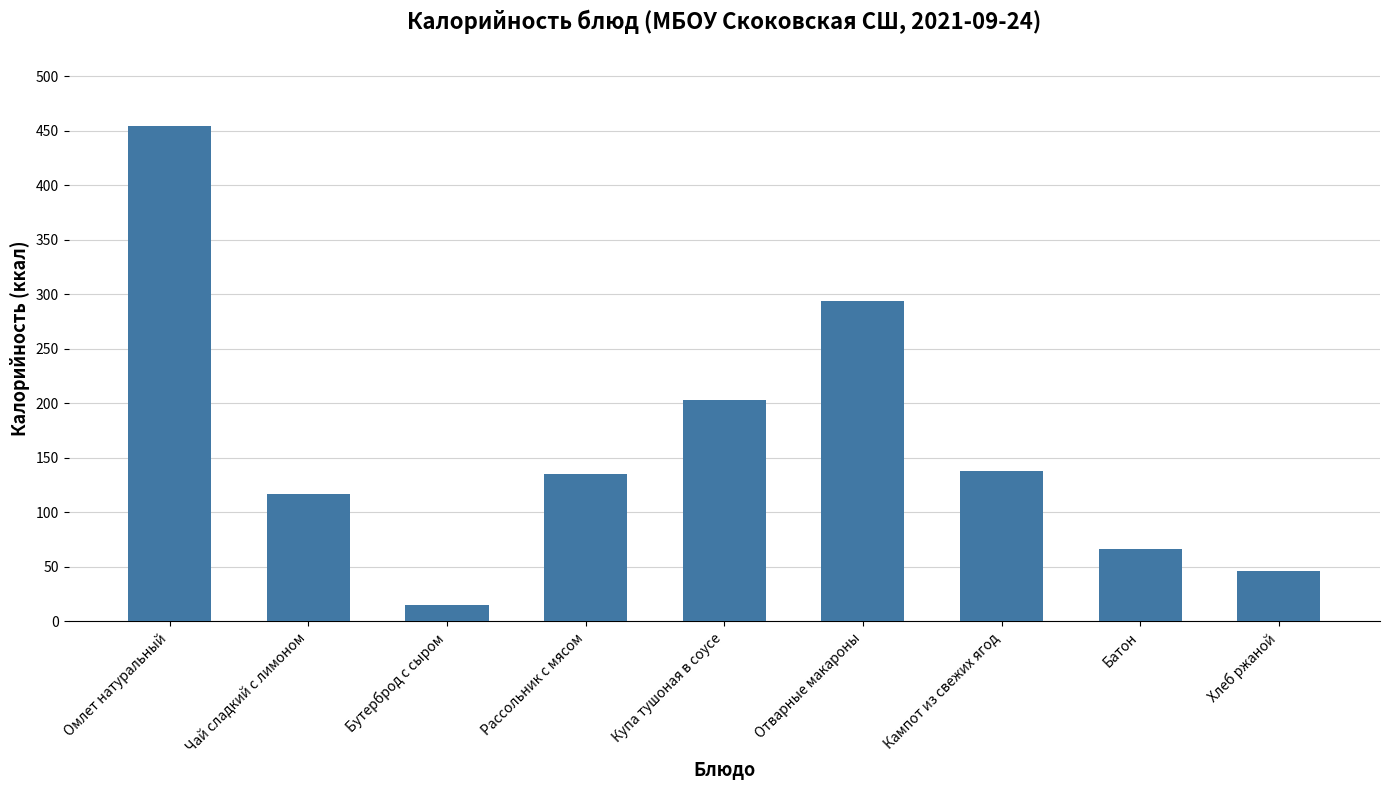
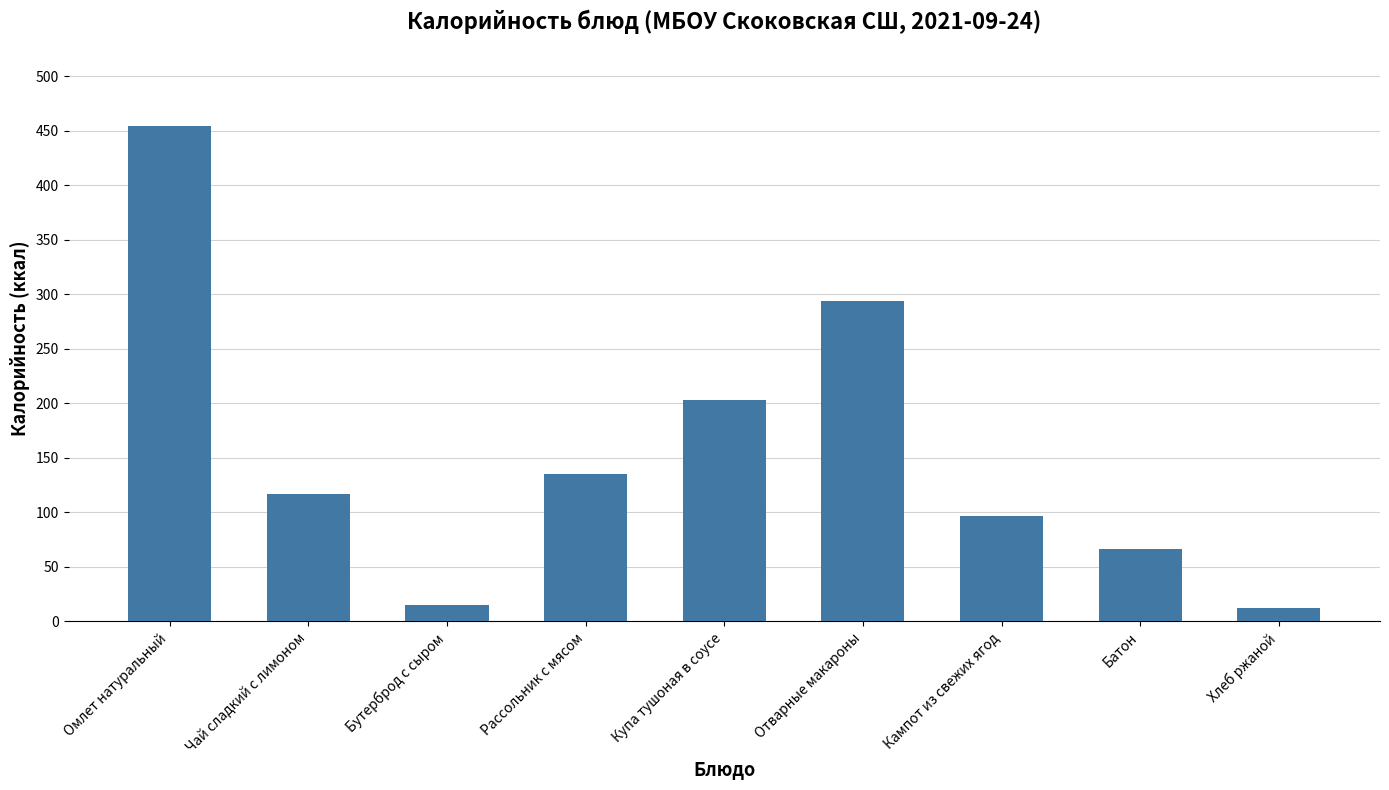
Кампот из свежих ягод: 138 -> 97
Хлеб ржаной: 46 -> 12
